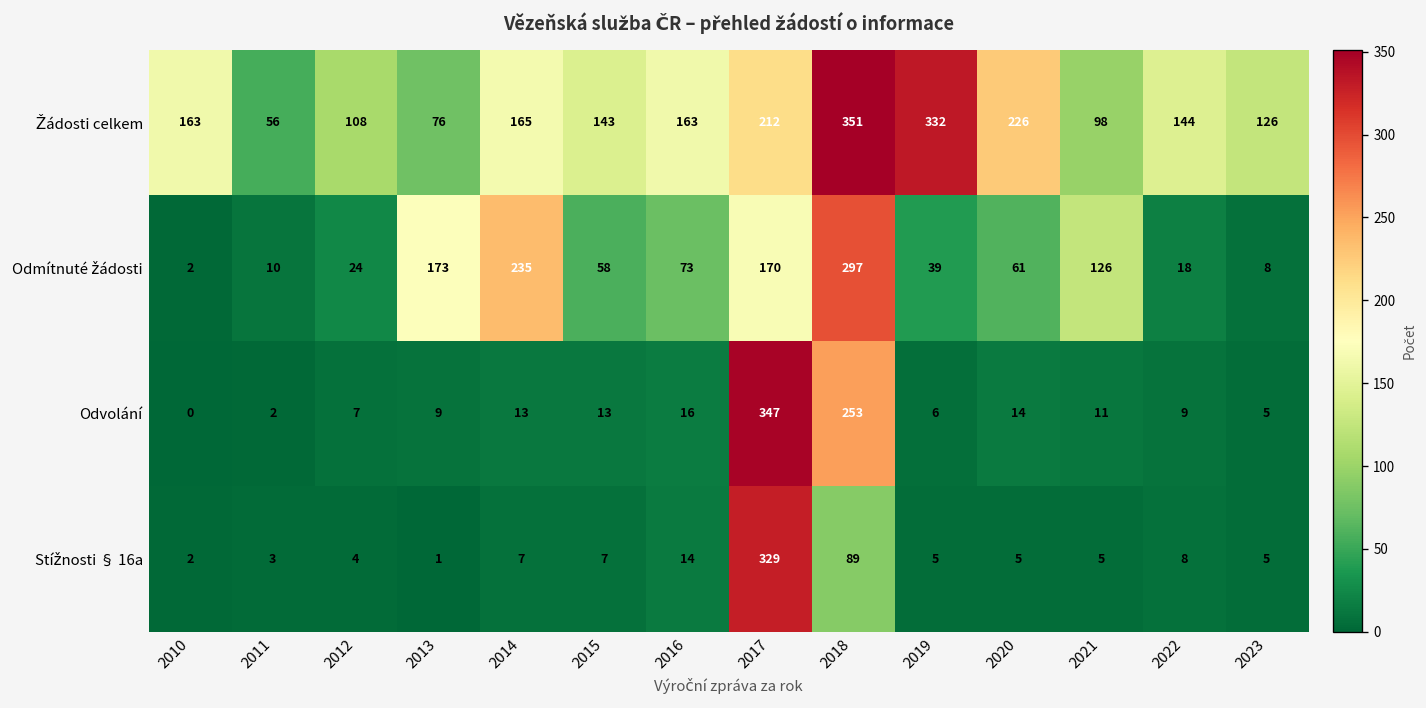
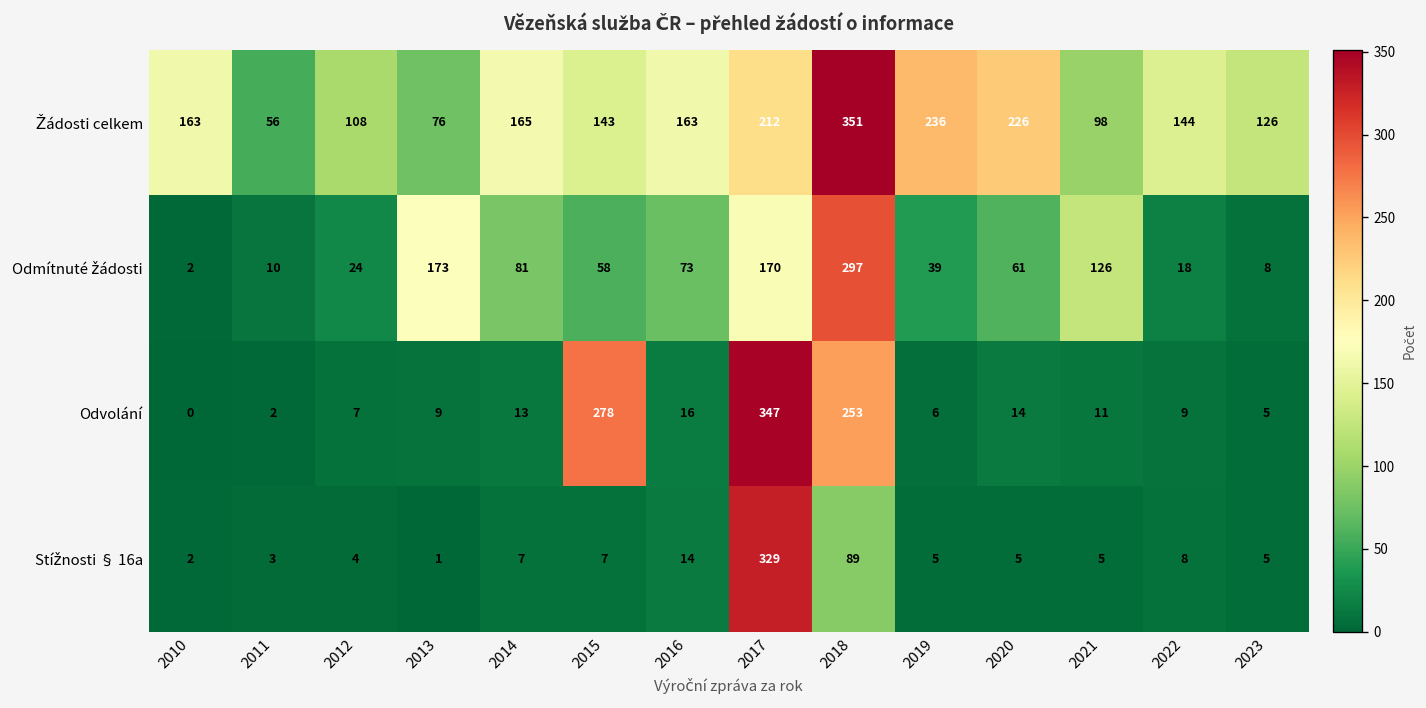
Žádosti celkem, 2019: 332 -> 236
Odmítnuté žádosti, 2014: 235 -> 81
Odvolání, 2015: 13 -> 278
